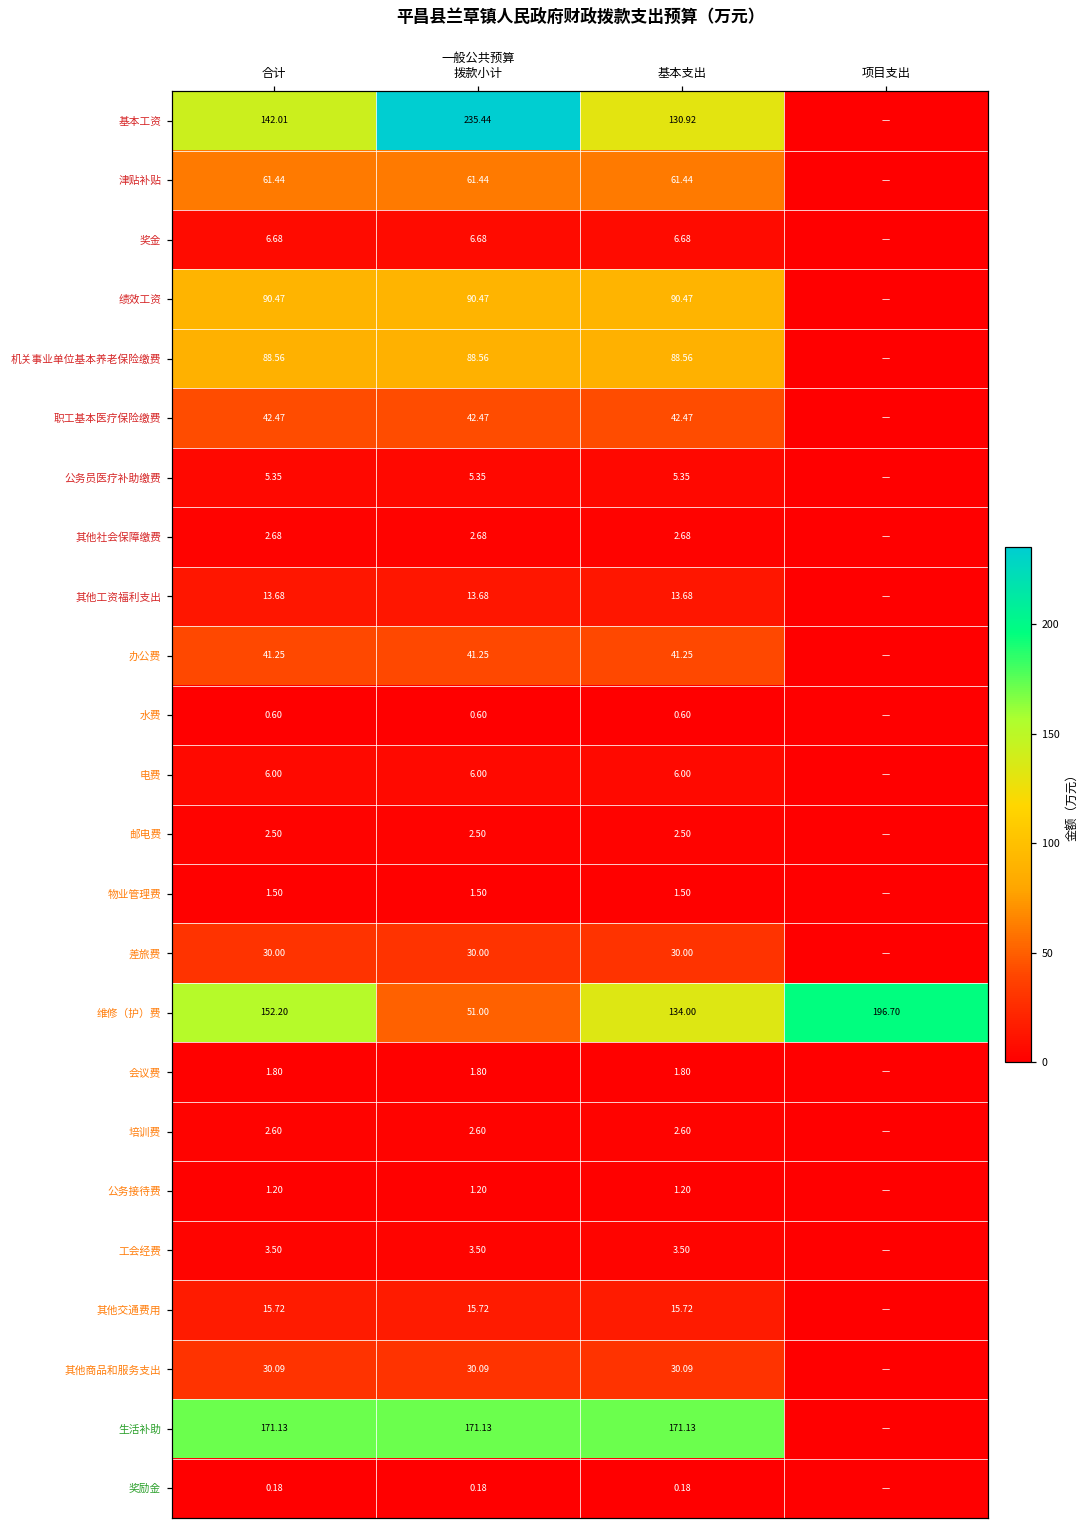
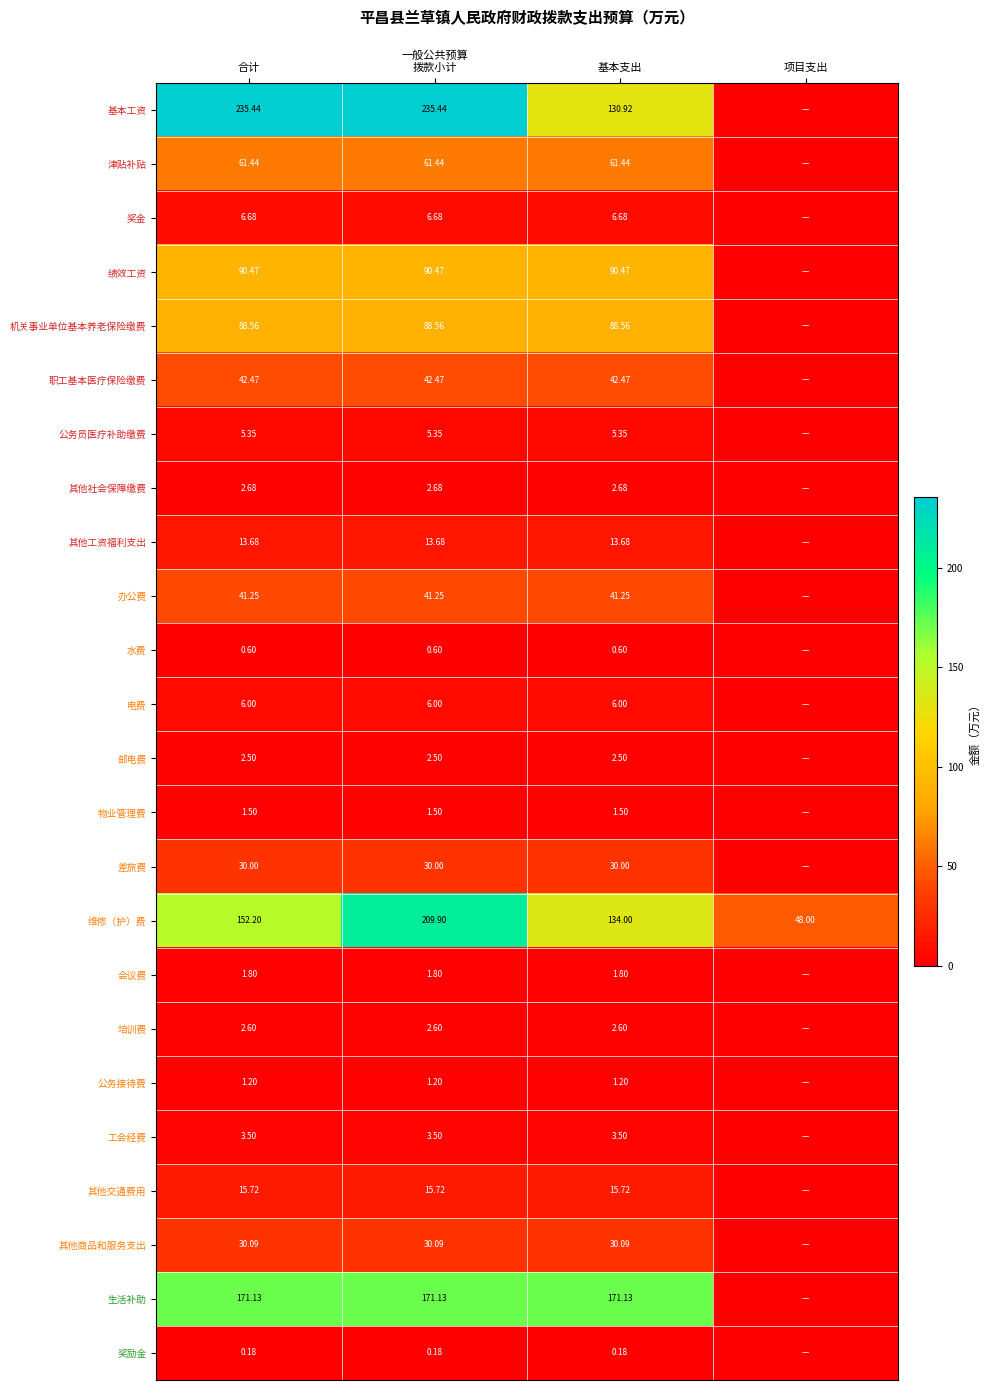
基本工资, 合计: 142.01 -> 235.44
维修（护）费, 一般公共预算 拨款小计: 51.00 -> 209.90
维修（护）费, 项目支出: 196.70 -> 48.00
